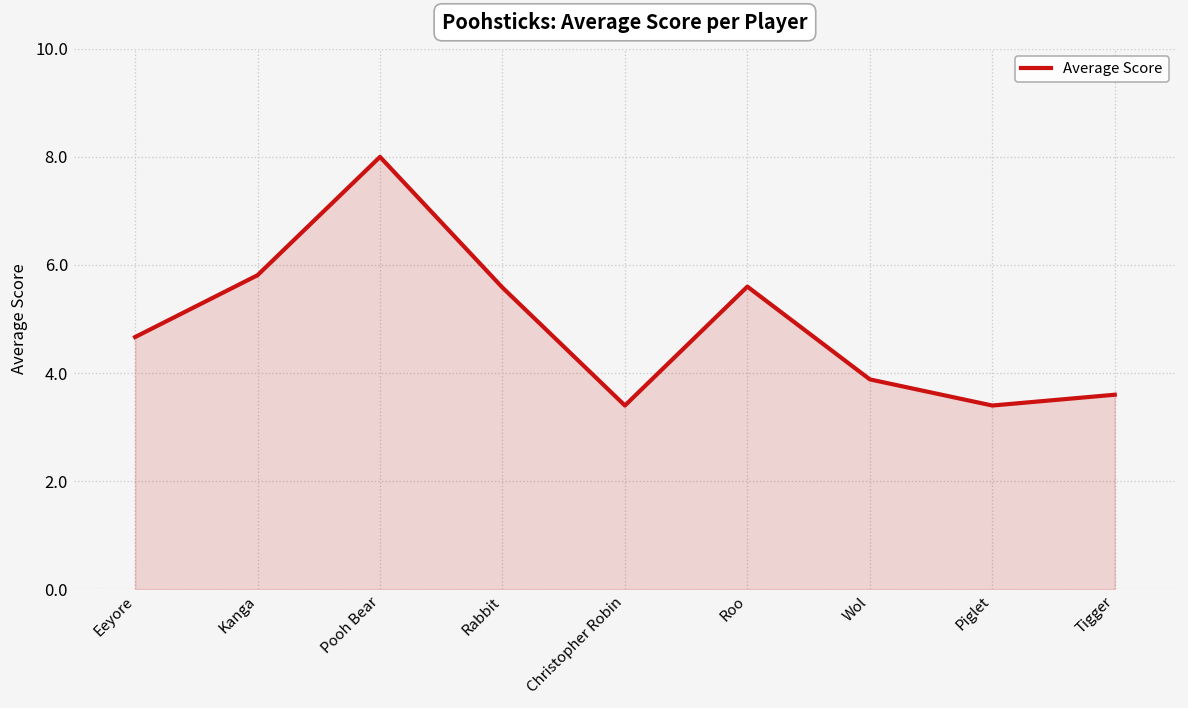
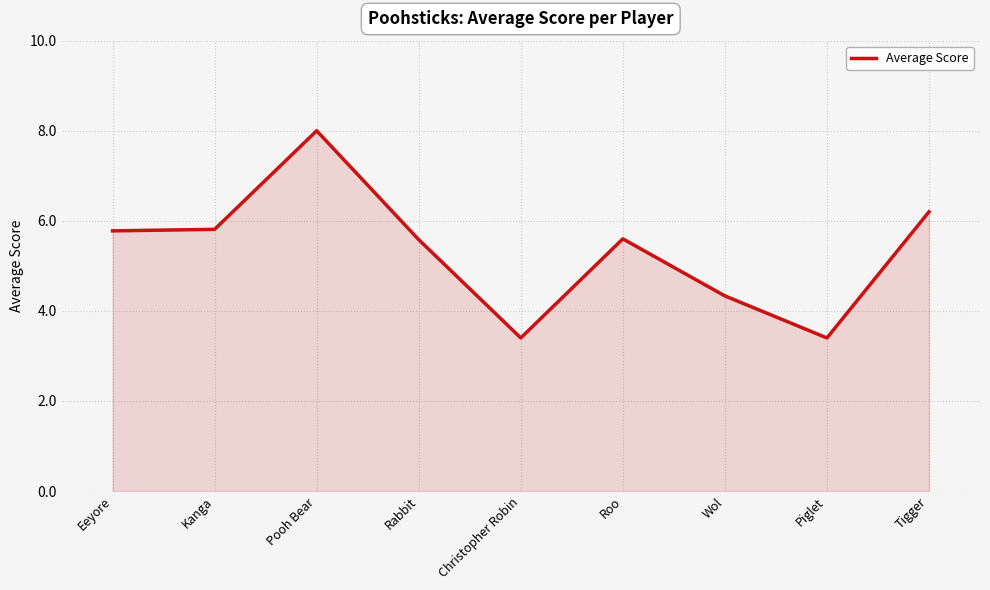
Eeyore: 4.7 -> 5.8
Wol: 3.9 -> 4.3
Tigger: 3.6 -> 6.2
